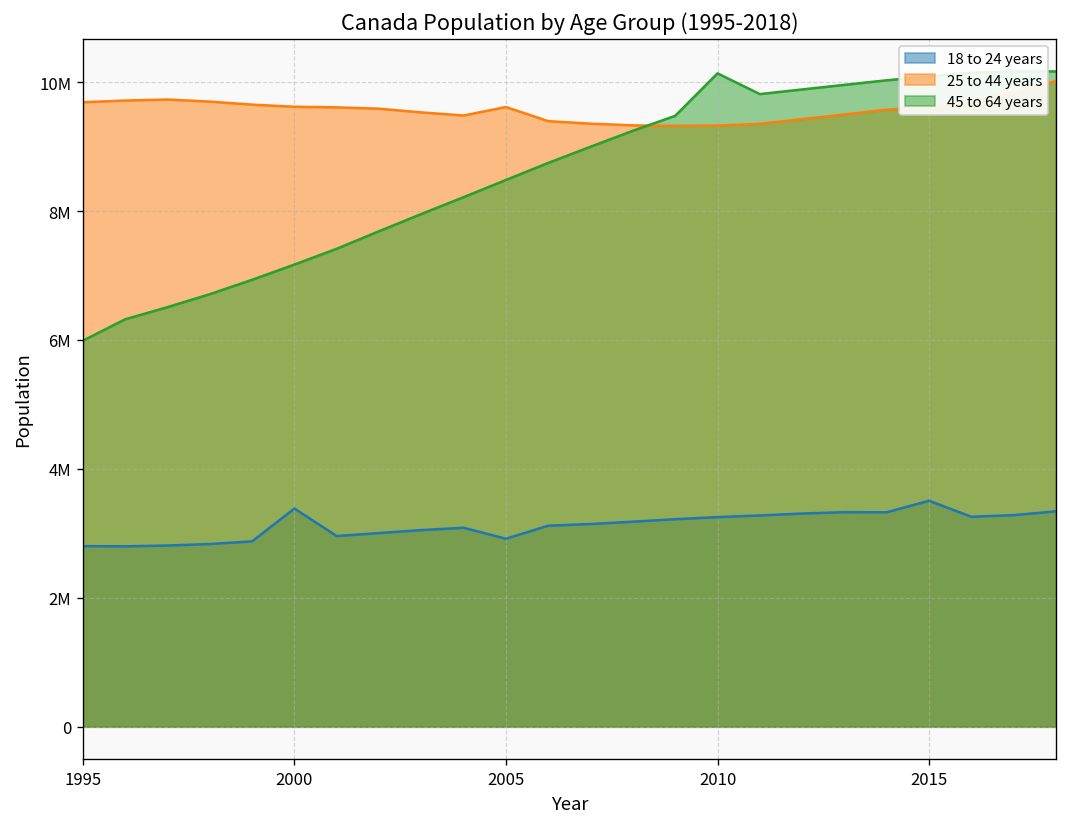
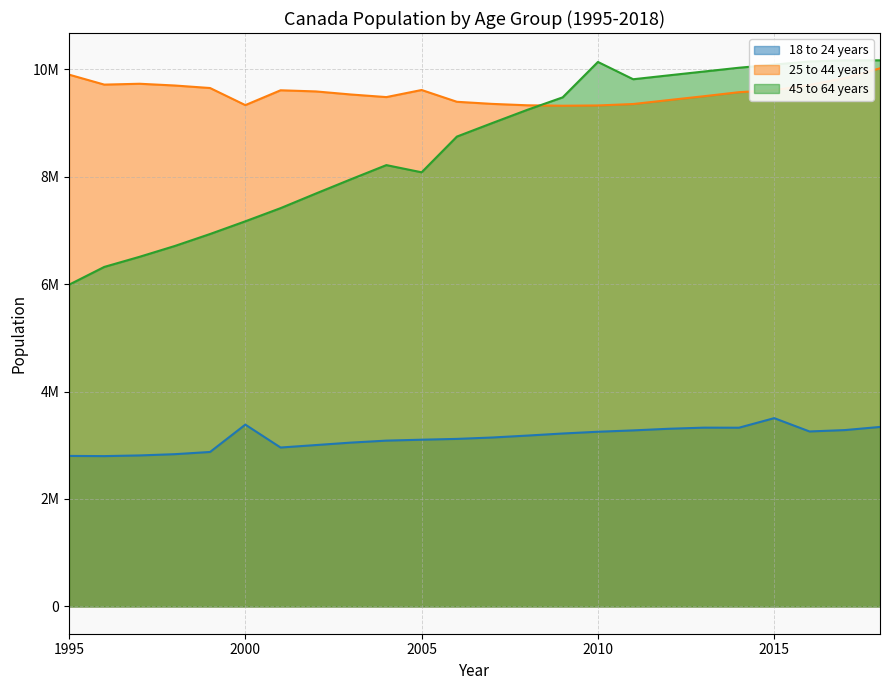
25 to 44 years, 1995: 9700000 -> 9900000
25 to 44 years, 2000: 9600000 -> 9300000
18 to 24 years, 2005: 2900000 -> 3100000
45 to 64 years, 2005: 8500000 -> 8100000
